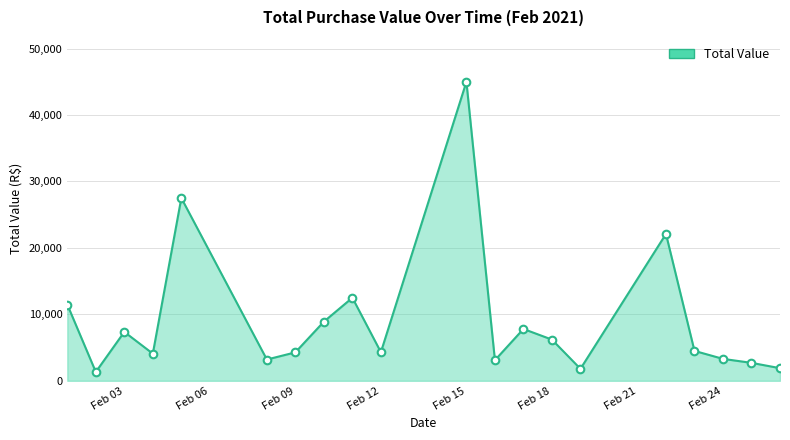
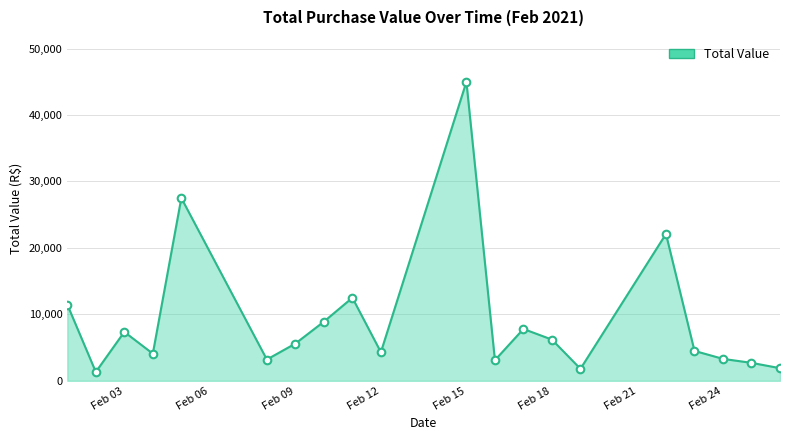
Feb 09: 4,000 -> 6,000
